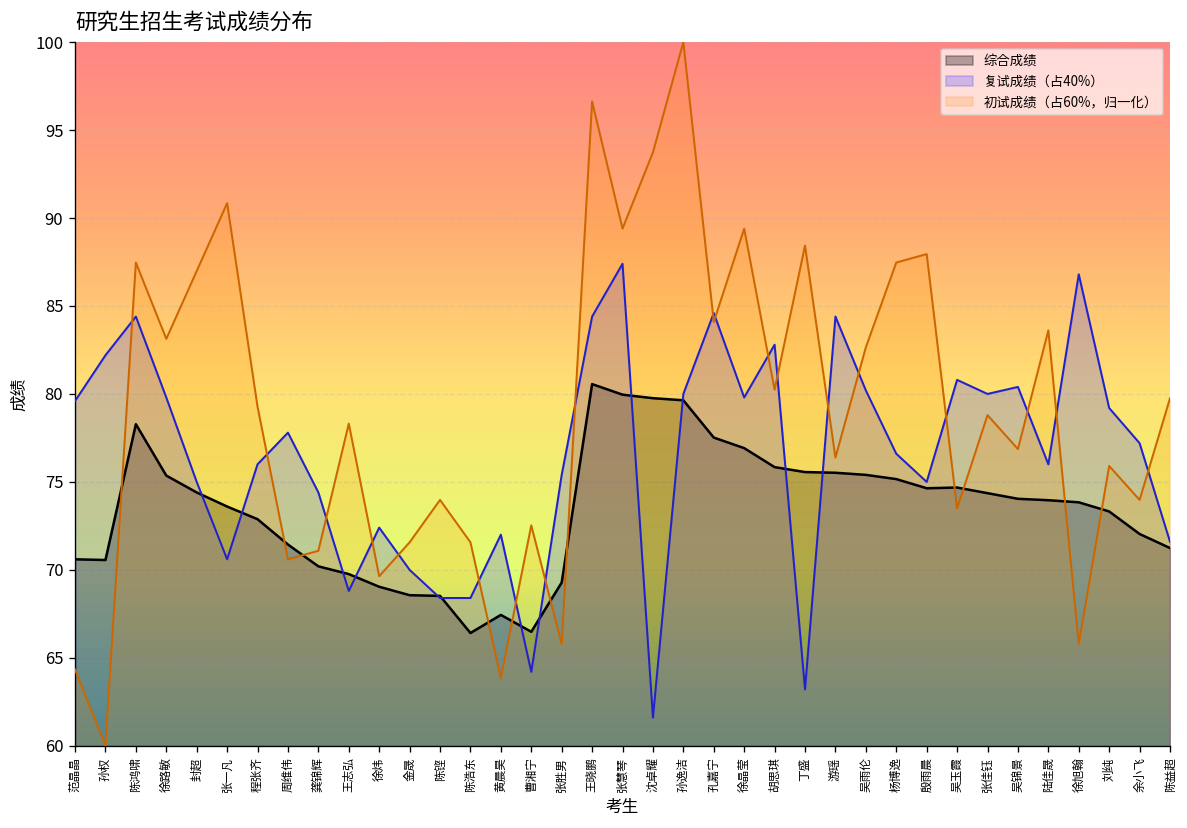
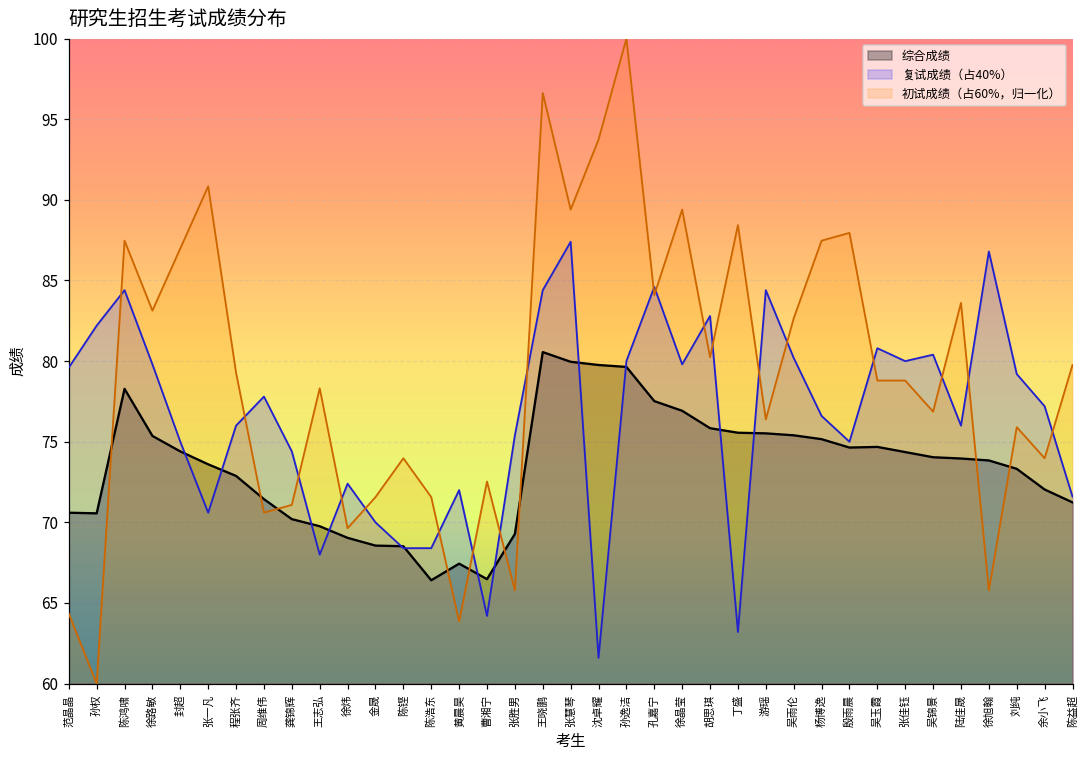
复试成绩（占40%）, 王志弘: 68.8 -> 68.0
初试成绩（占60%，归一化）, 吴玉霞: 73.5 -> 78.8
